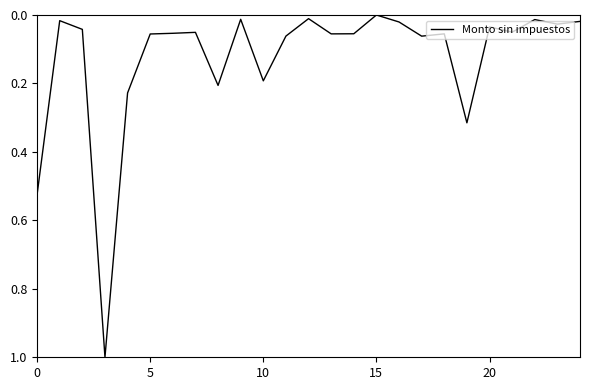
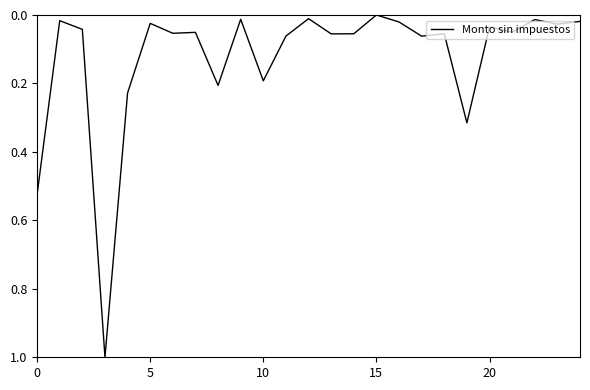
5: 0.06 -> 0.02
